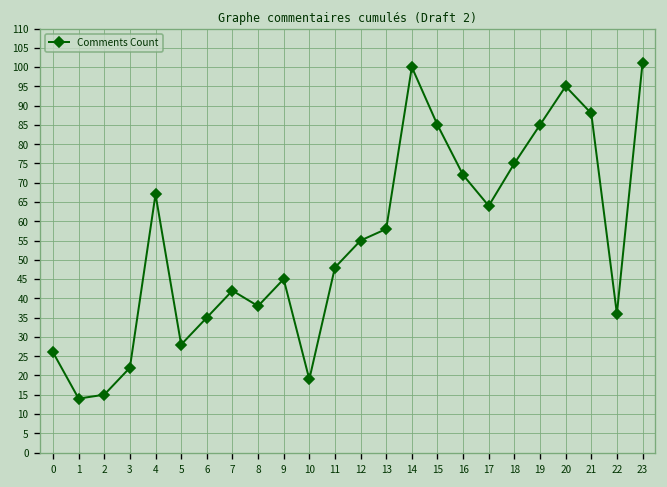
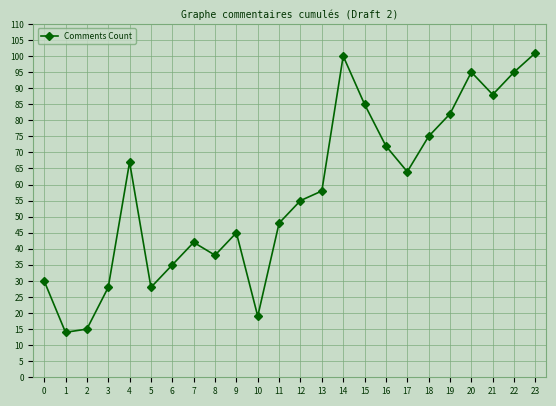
0: 26 -> 30
3: 22 -> 28
19: 85 -> 82
22: 36 -> 95
